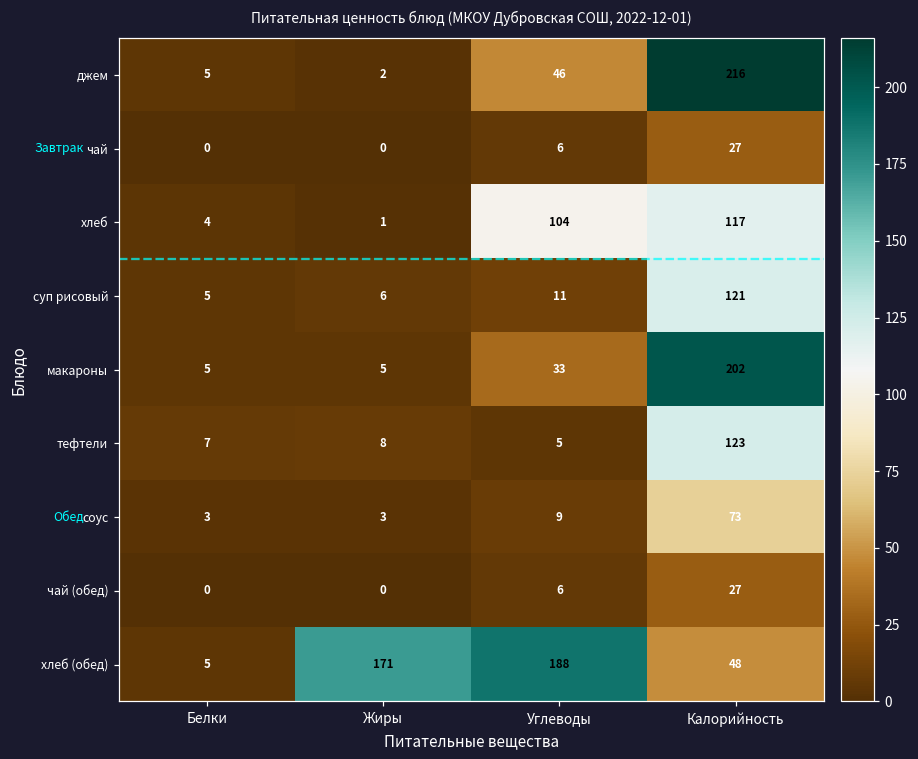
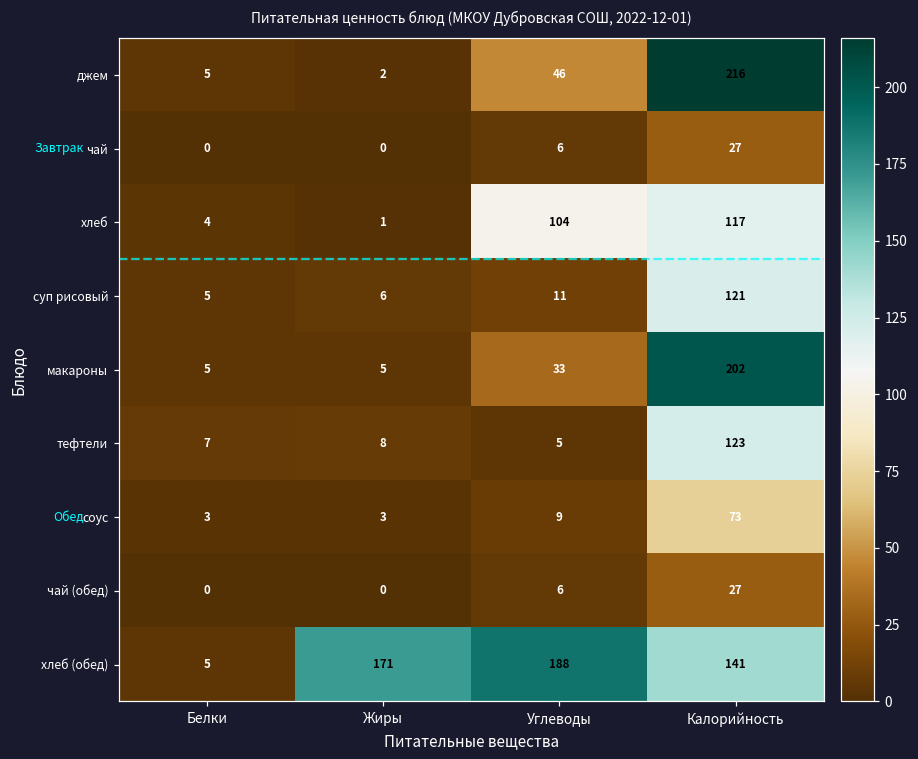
хлеб (обед), Калорийность: 48 -> 141
